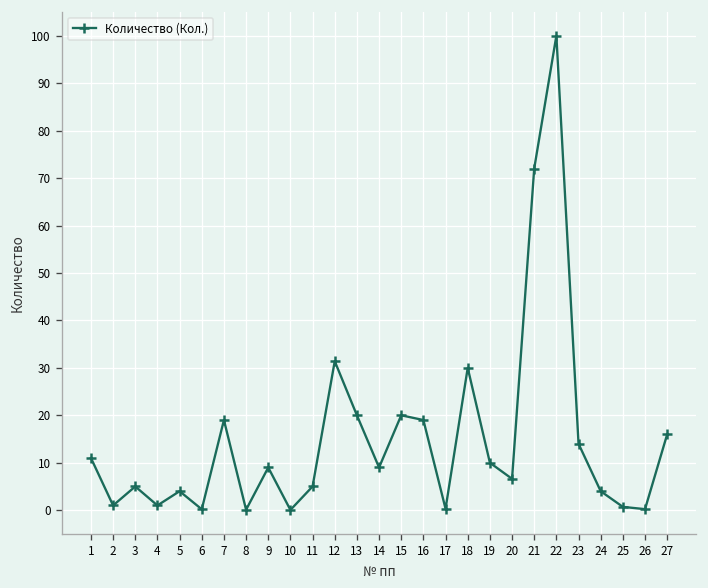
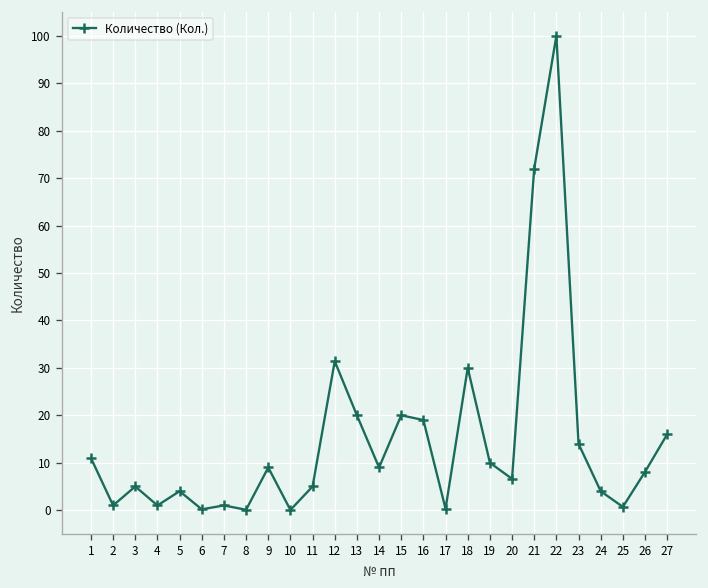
7: 19 -> 1
26: 0 -> 8
